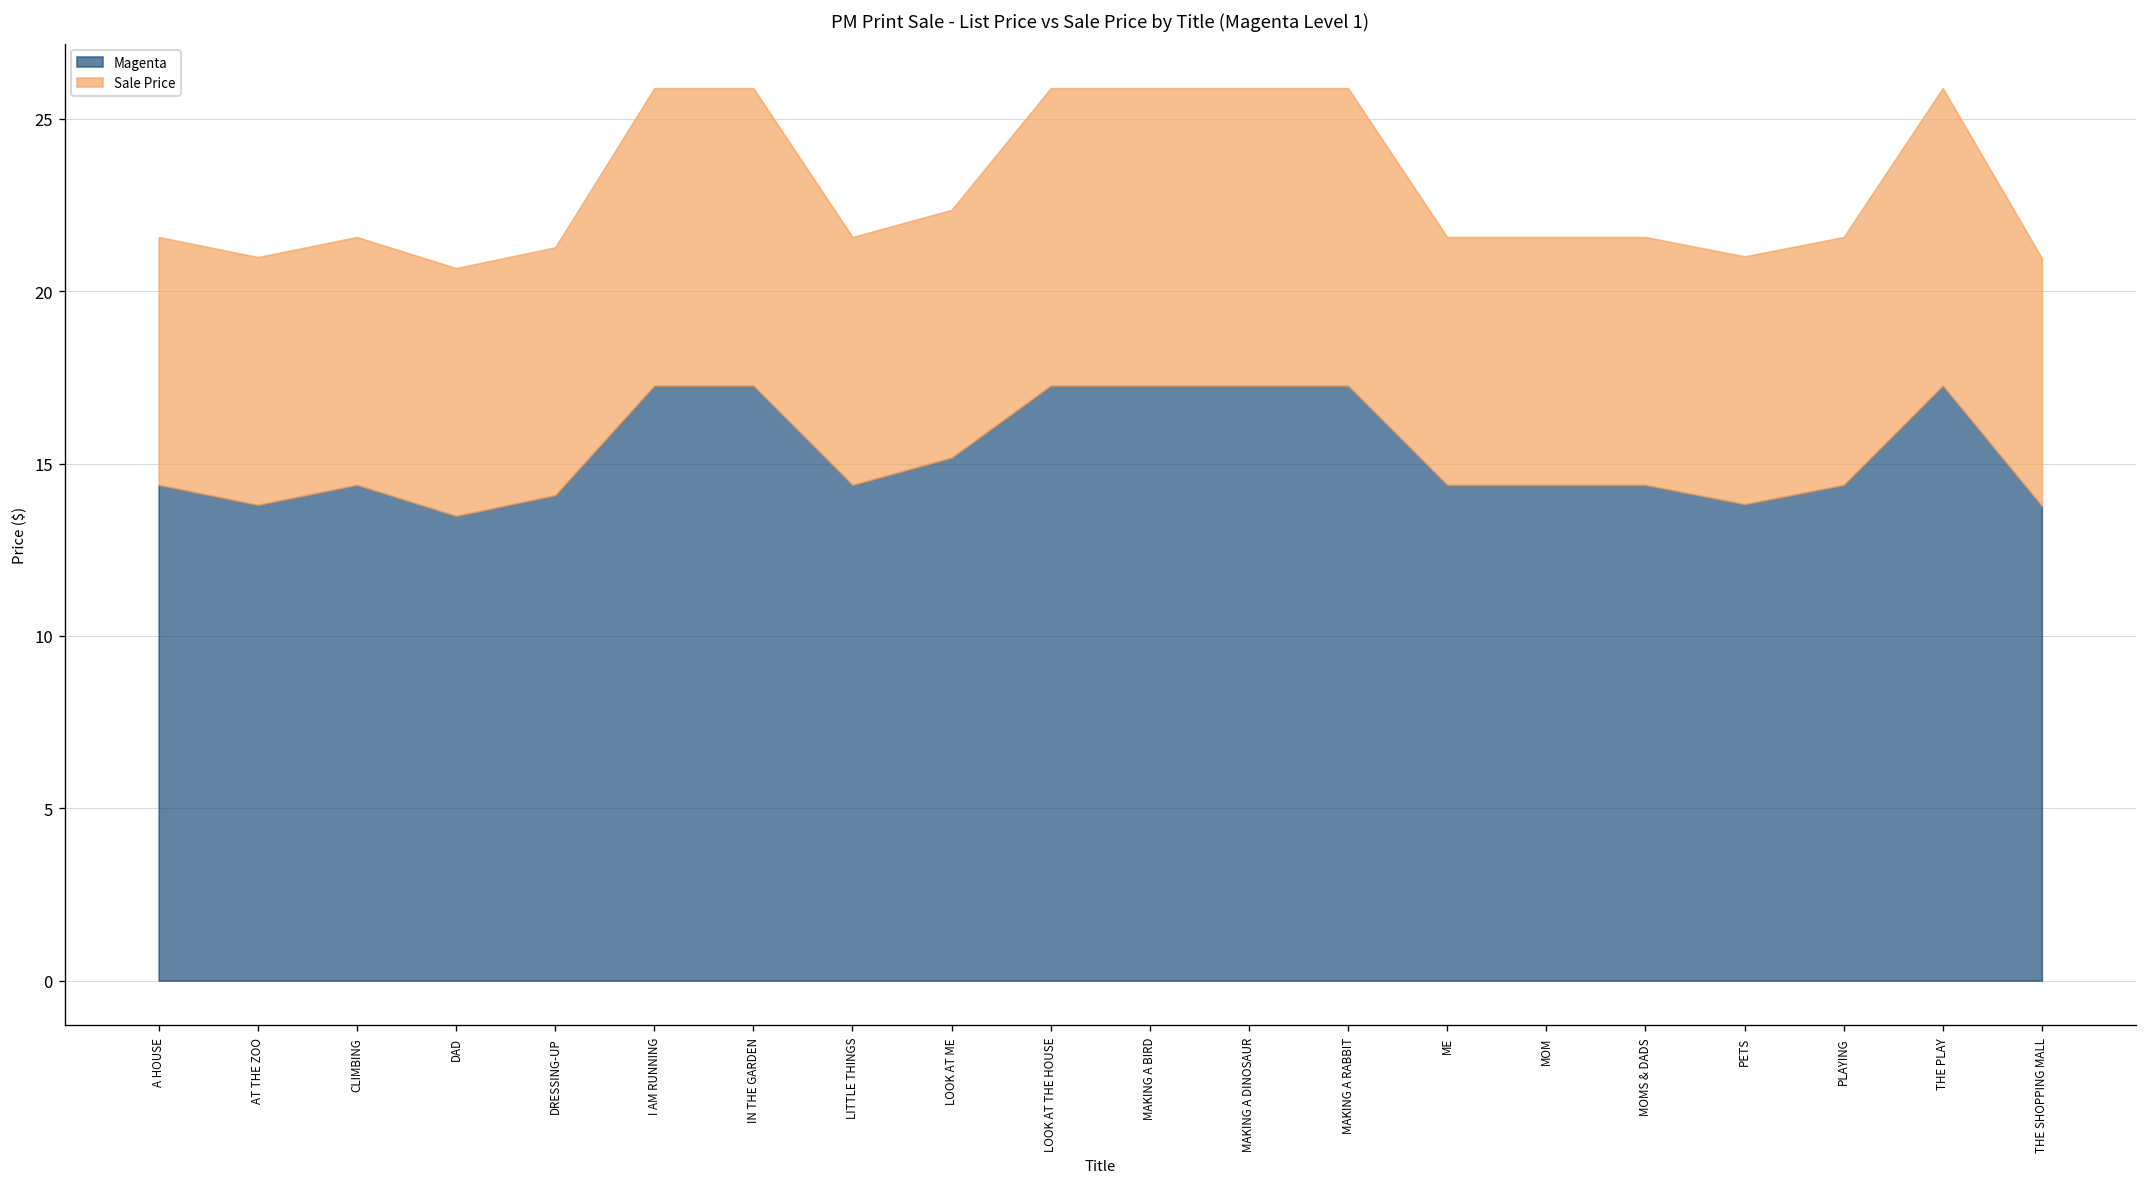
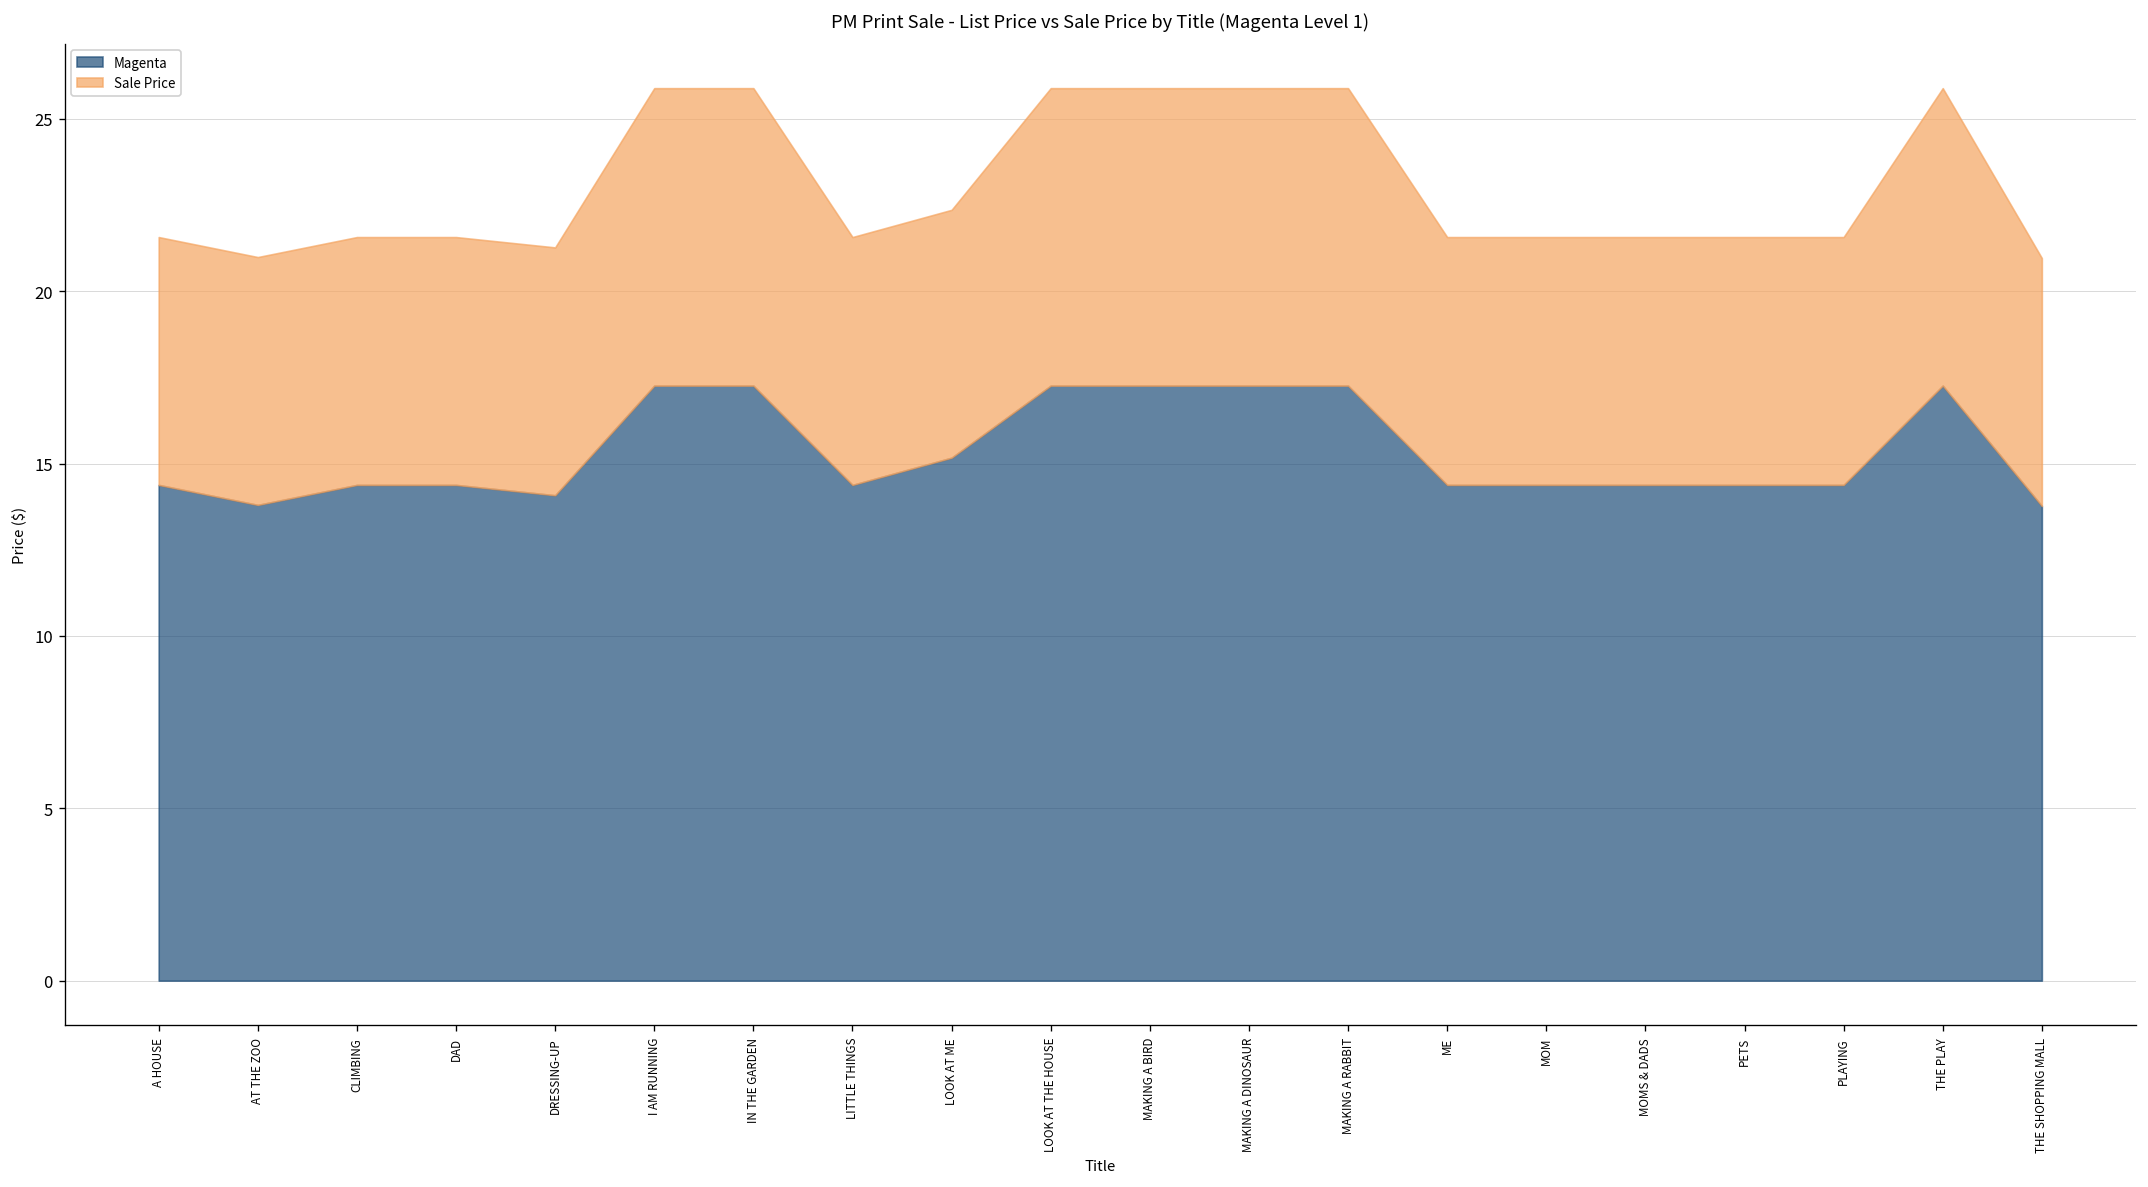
Magenta, DAD: 13.5 -> 14.4
Magenta, PETS: 13.8 -> 14.4
